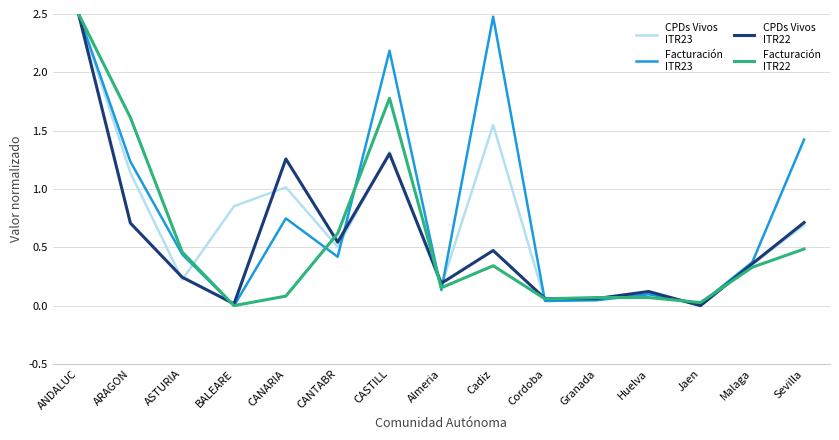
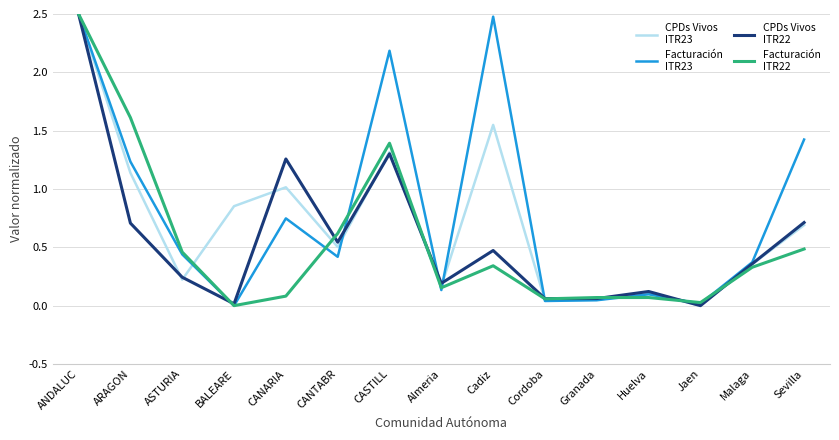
Facturación ITR22, CASTILL: 1.78 -> 1.39
